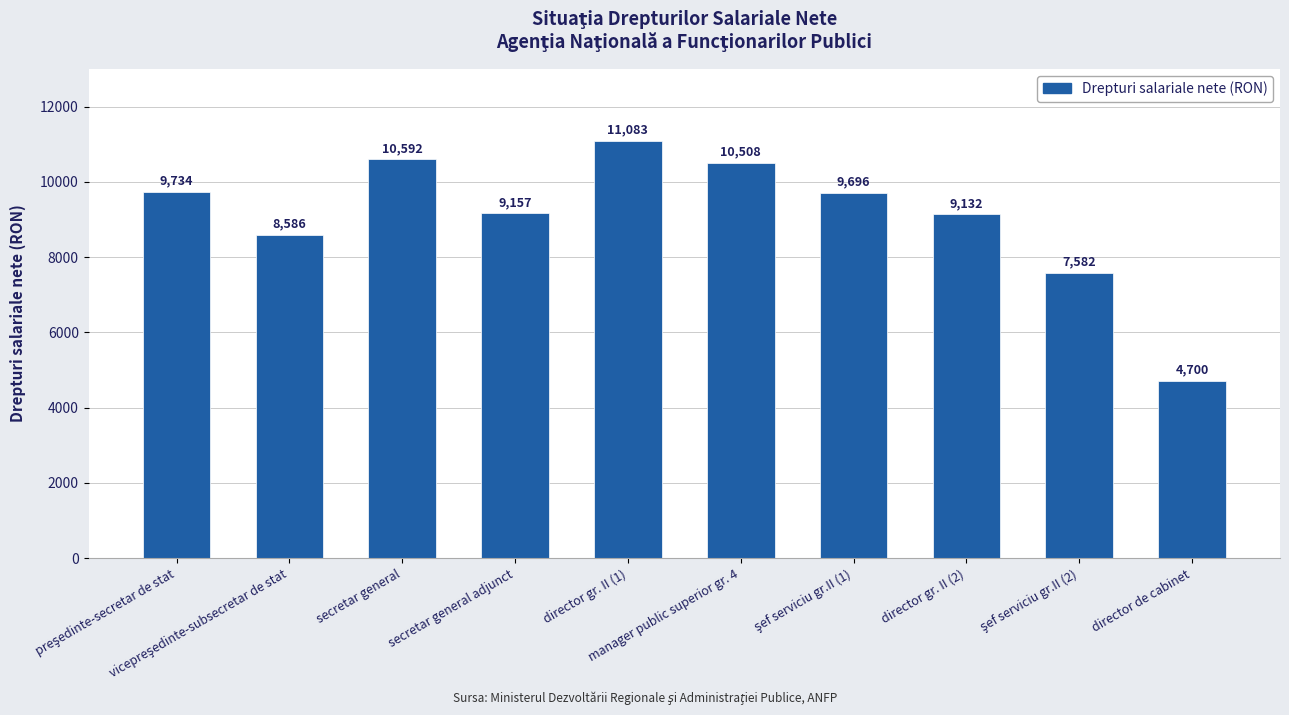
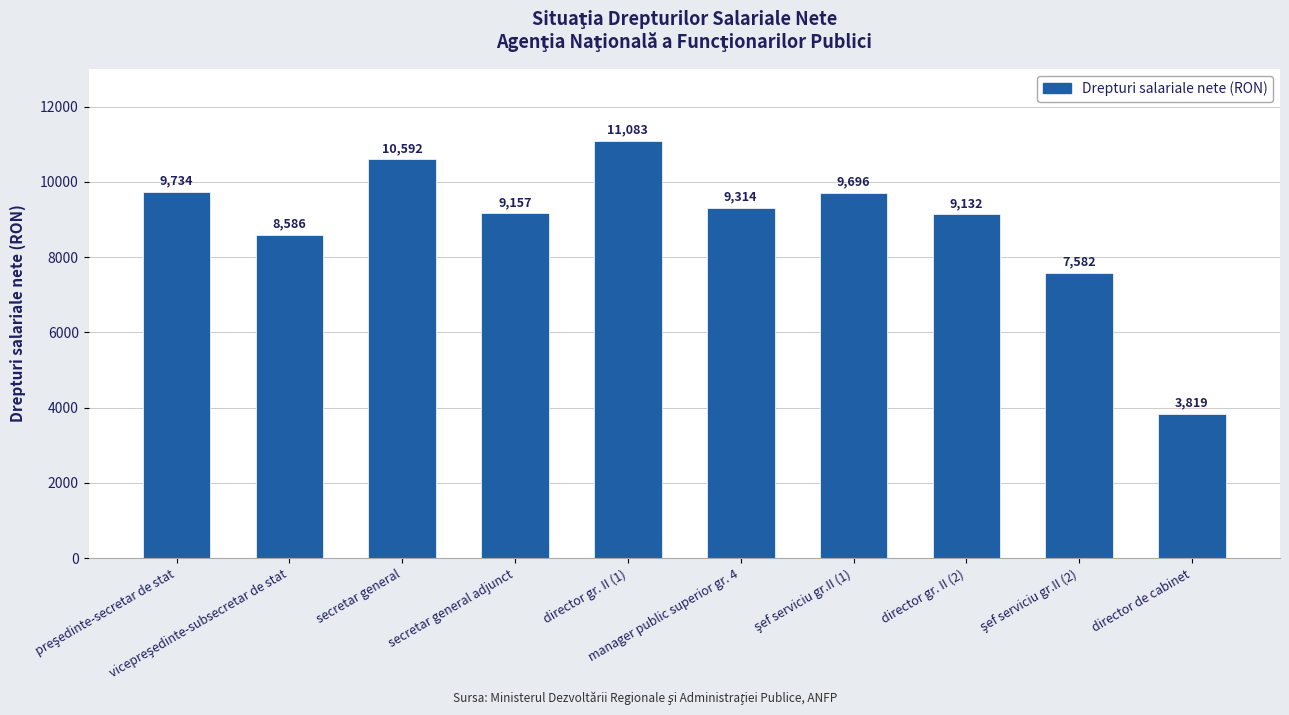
manager public superior gr. 4: 10,508 -> 9,314
director de cabinet: 4,700 -> 3,819
